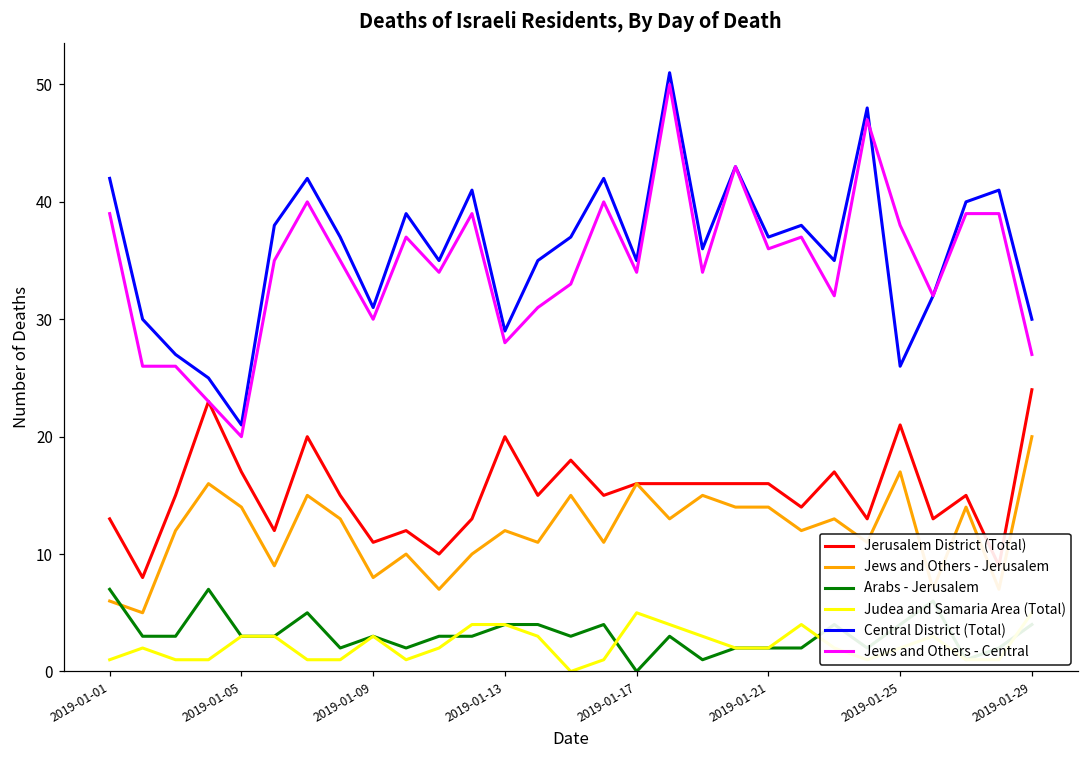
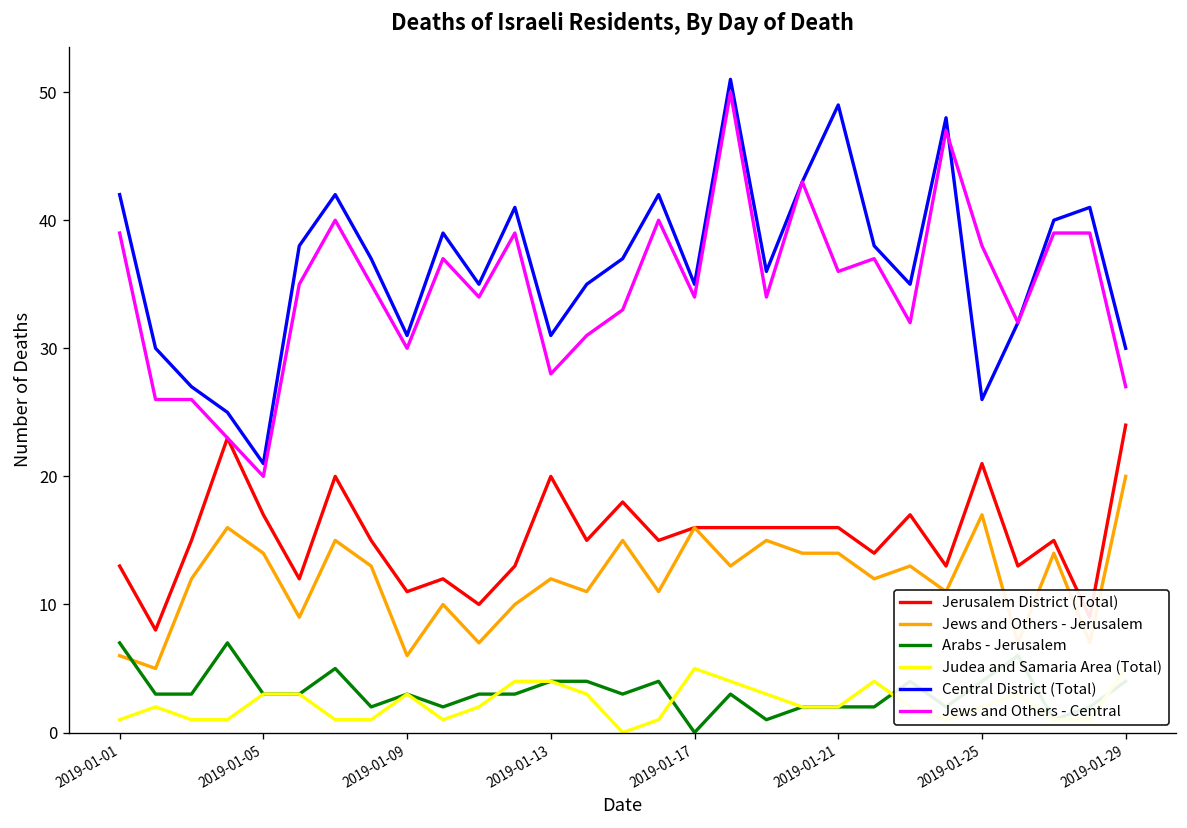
Jews and Others - Jerusalem, 2019-01-09: 8 -> 6
Central District (Total), 2019-01-13: 29 -> 31
Central District (Total), 2019-01-21: 37 -> 49
